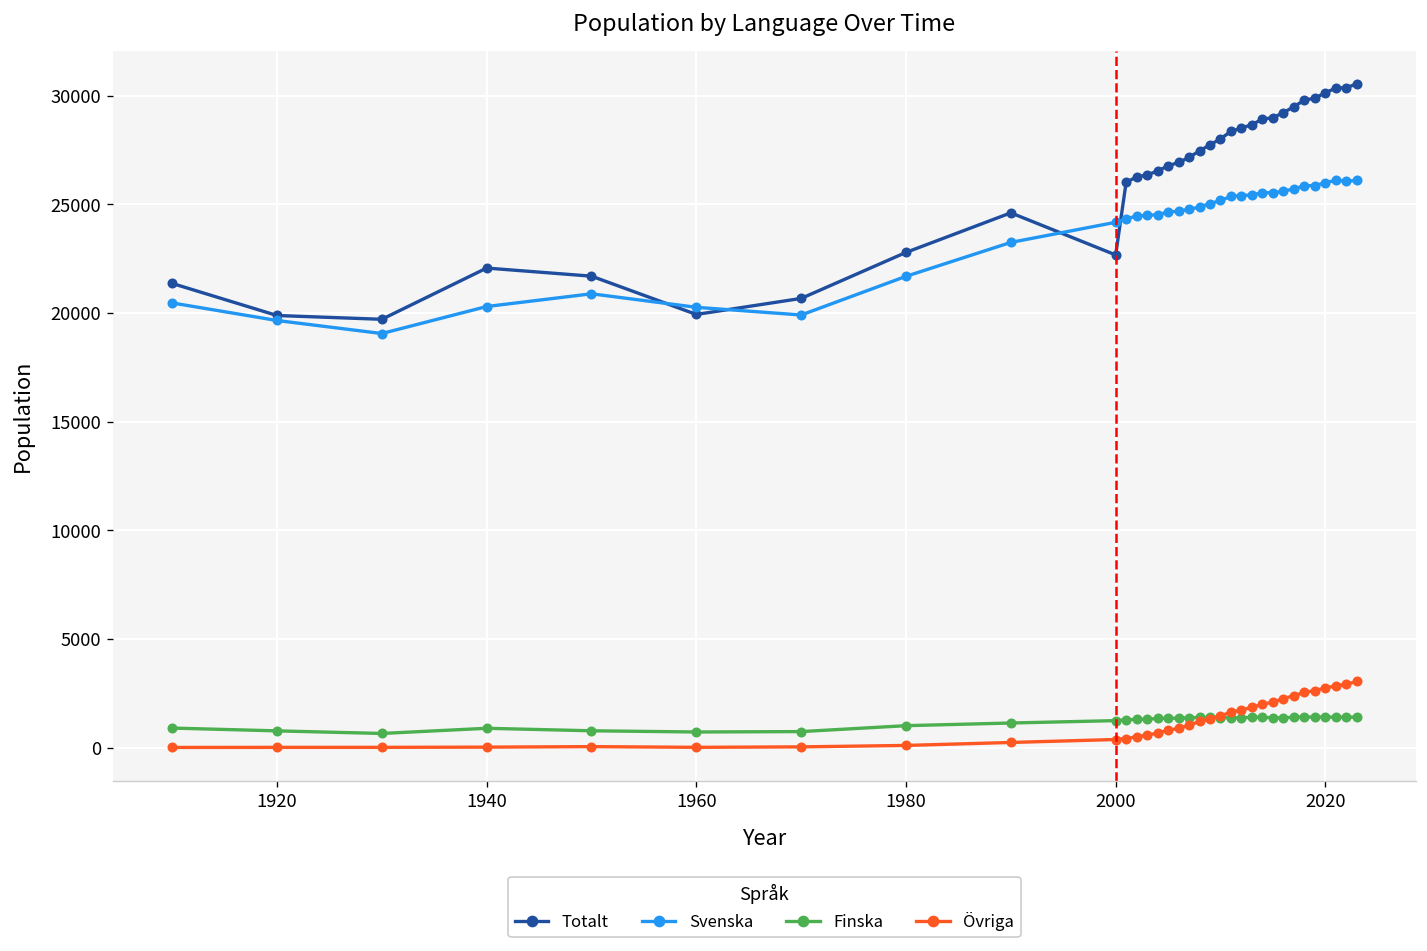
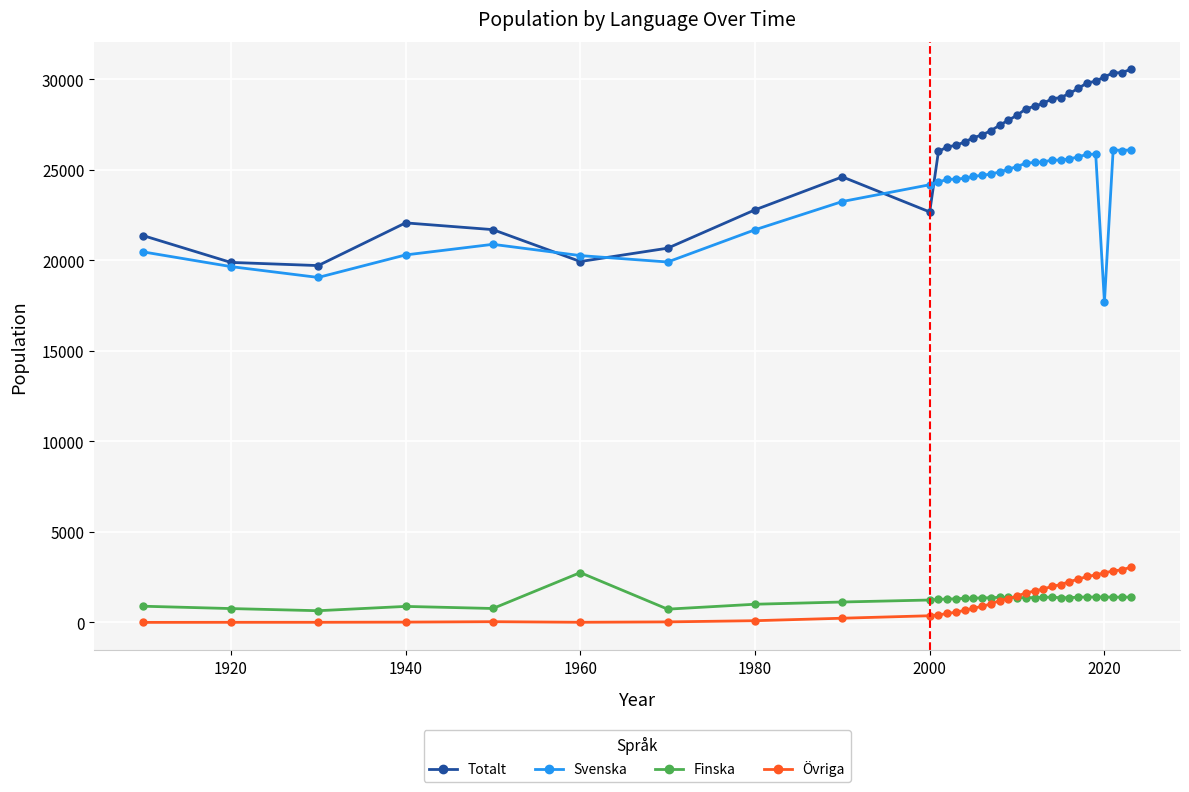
Finska, 1960: 700 -> 2800
Svenska, 2020: 26000 -> 17700
